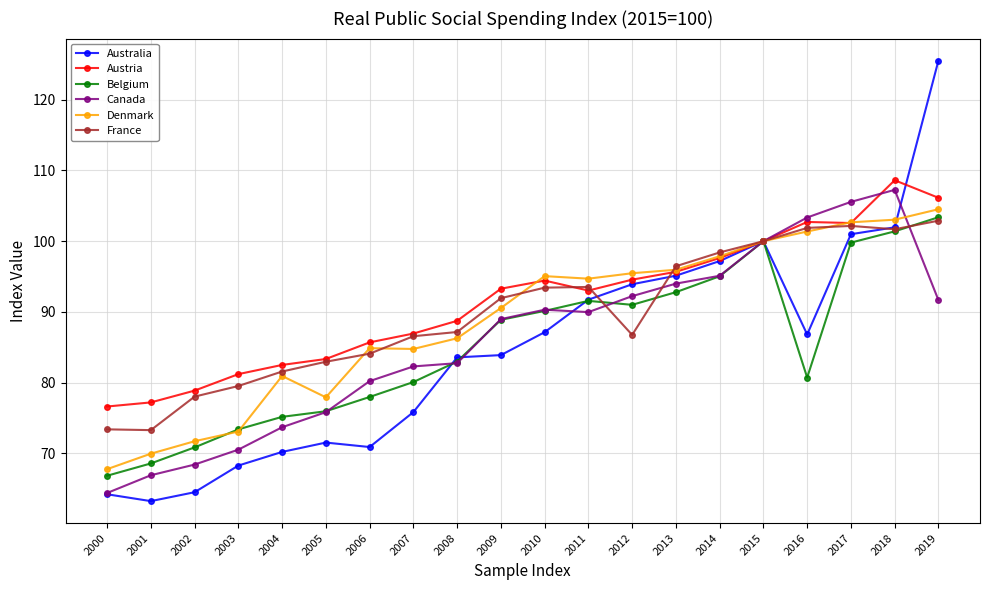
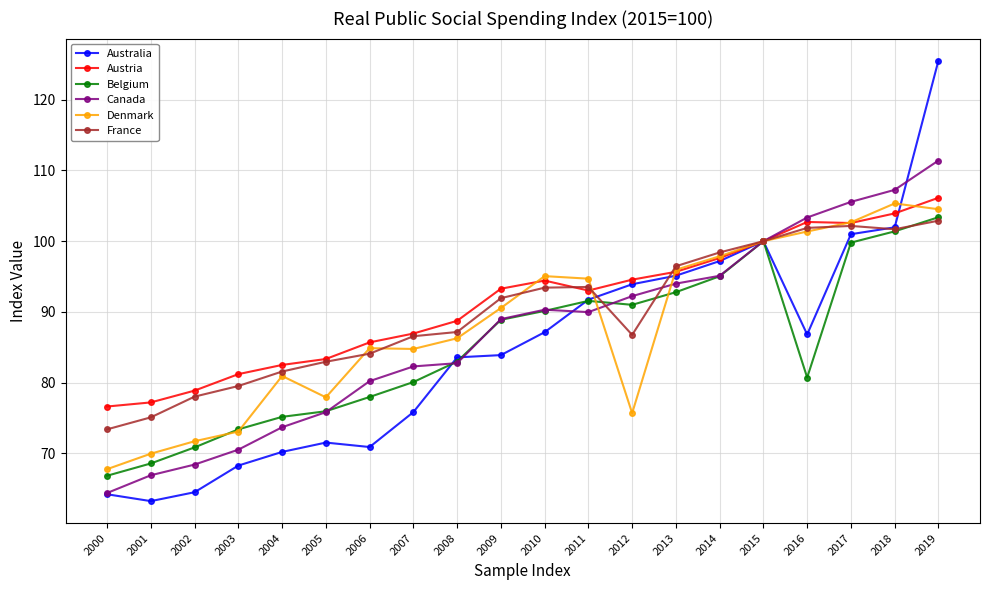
France, 2001: 73 -> 75
Denmark, 2012: 95 -> 76
Austria, 2018: 109 -> 104
Denmark, 2018: 103 -> 105
Canada, 2019: 92 -> 111
